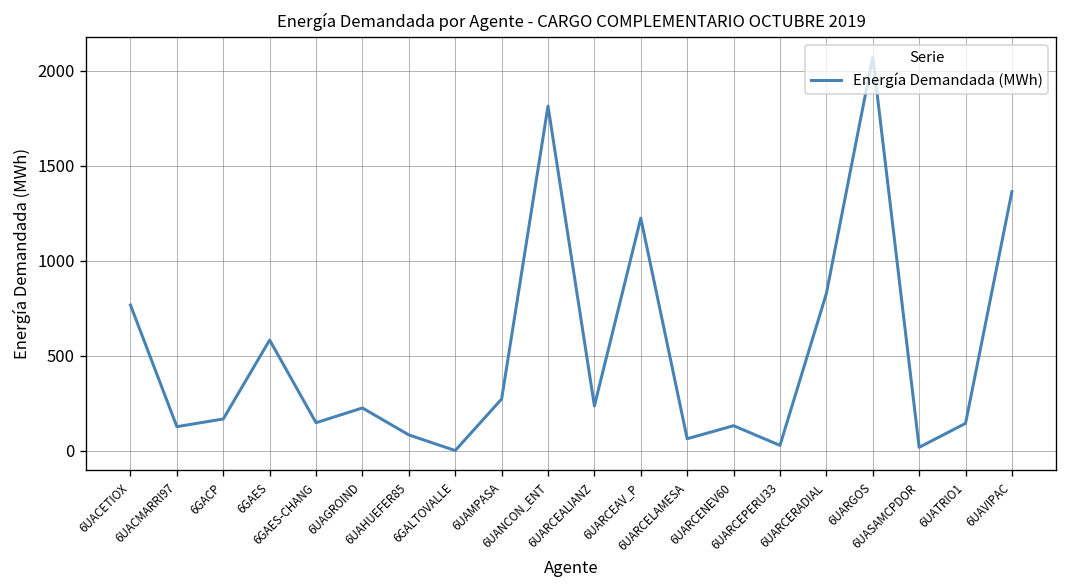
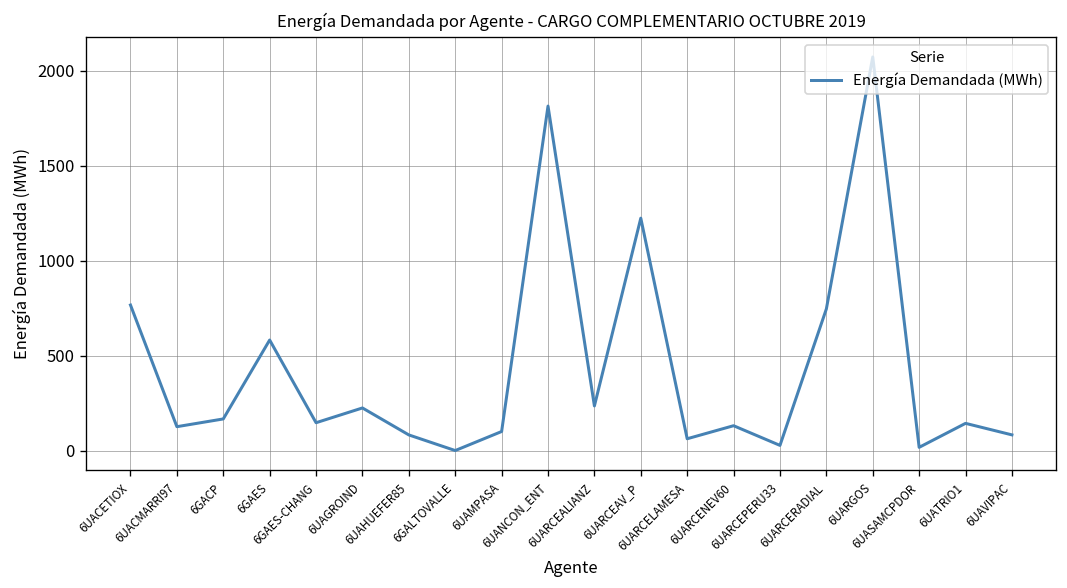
6UAMPASA: 270 -> 100
6UARCERADIAL: 830 -> 750
6UAVIPAC: 1360 -> 80
